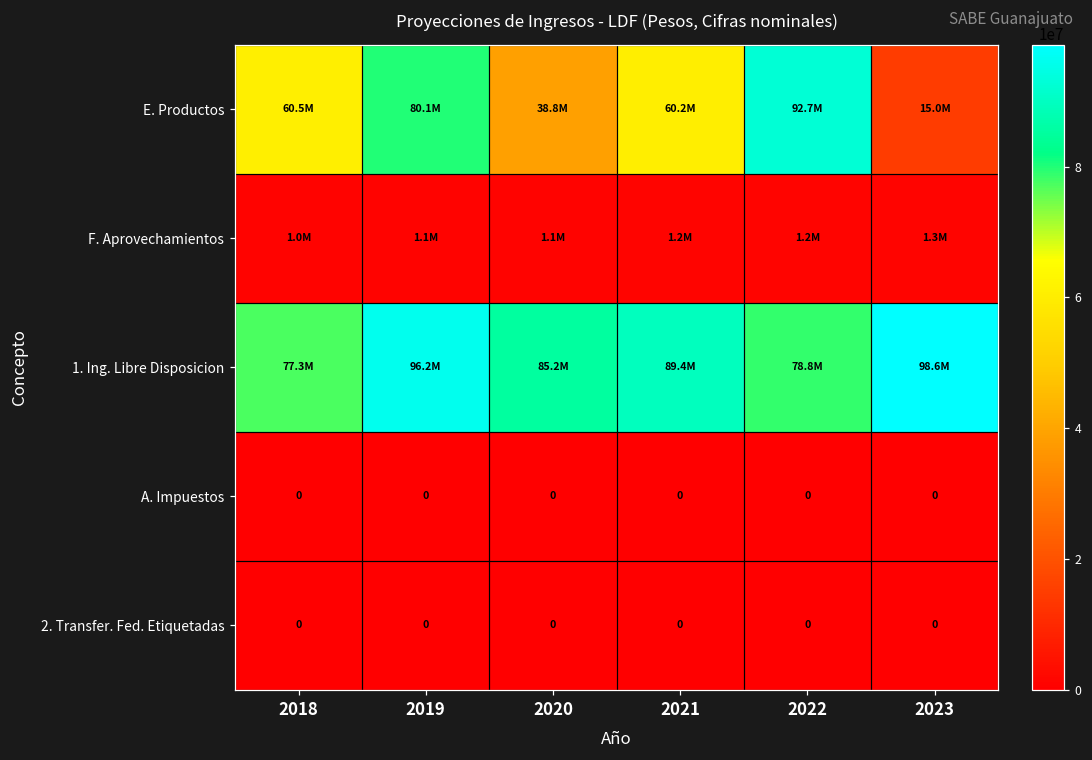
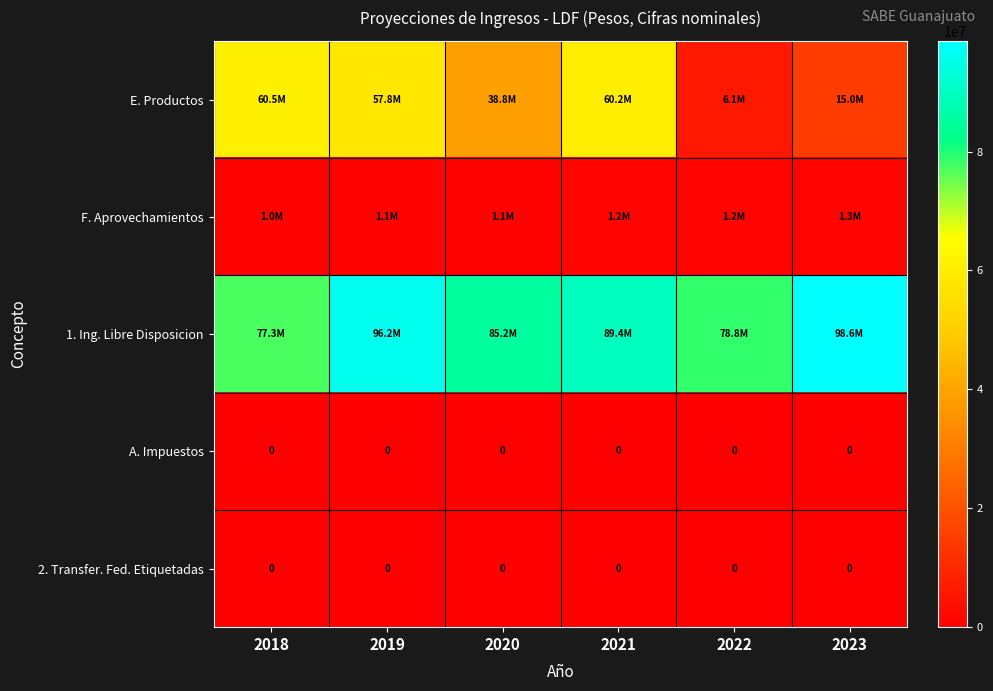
E. Productos, 2019: 80.1M -> 57.8M
E. Productos, 2022: 92.7M -> 6.1M
